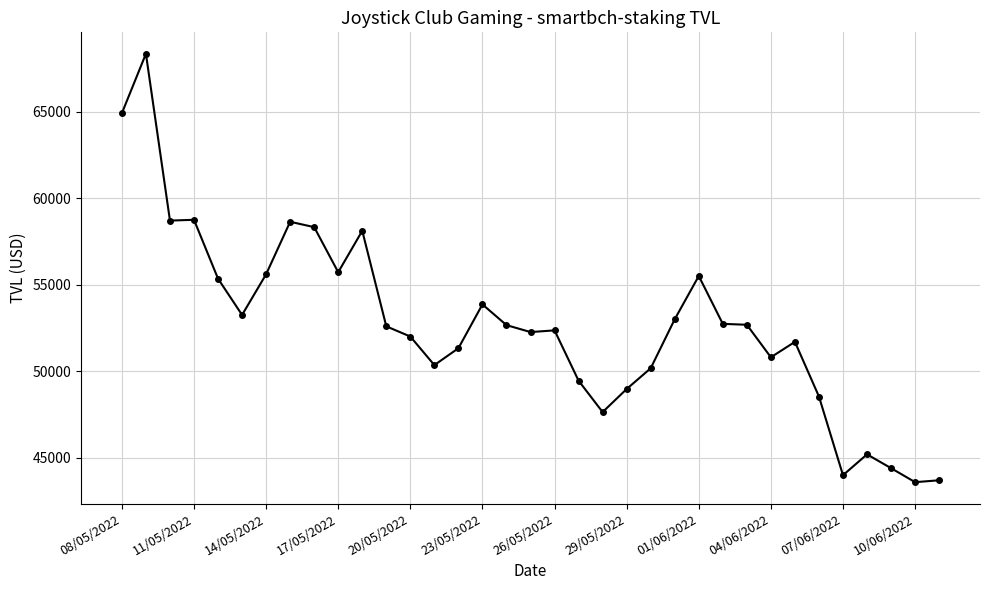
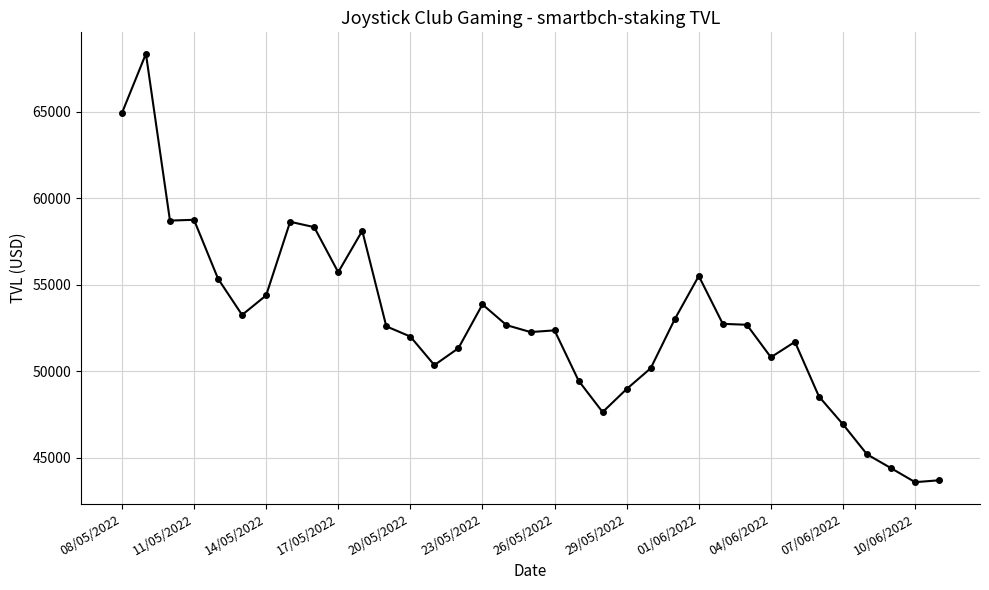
14/05/2022: 55600 -> 54400
07/06/2022: 44000 -> 46900
